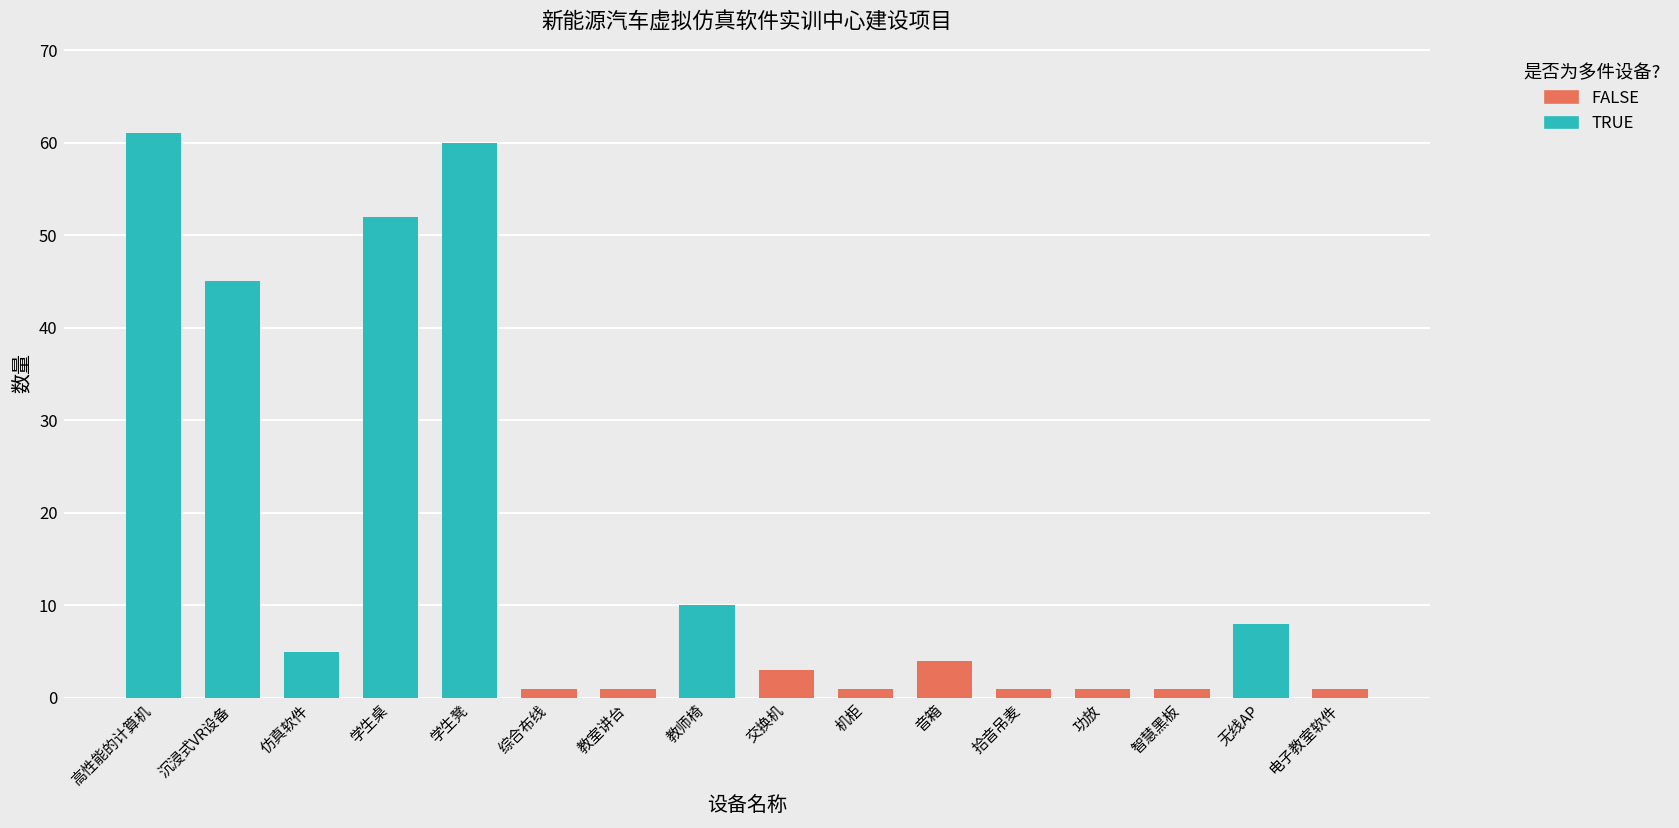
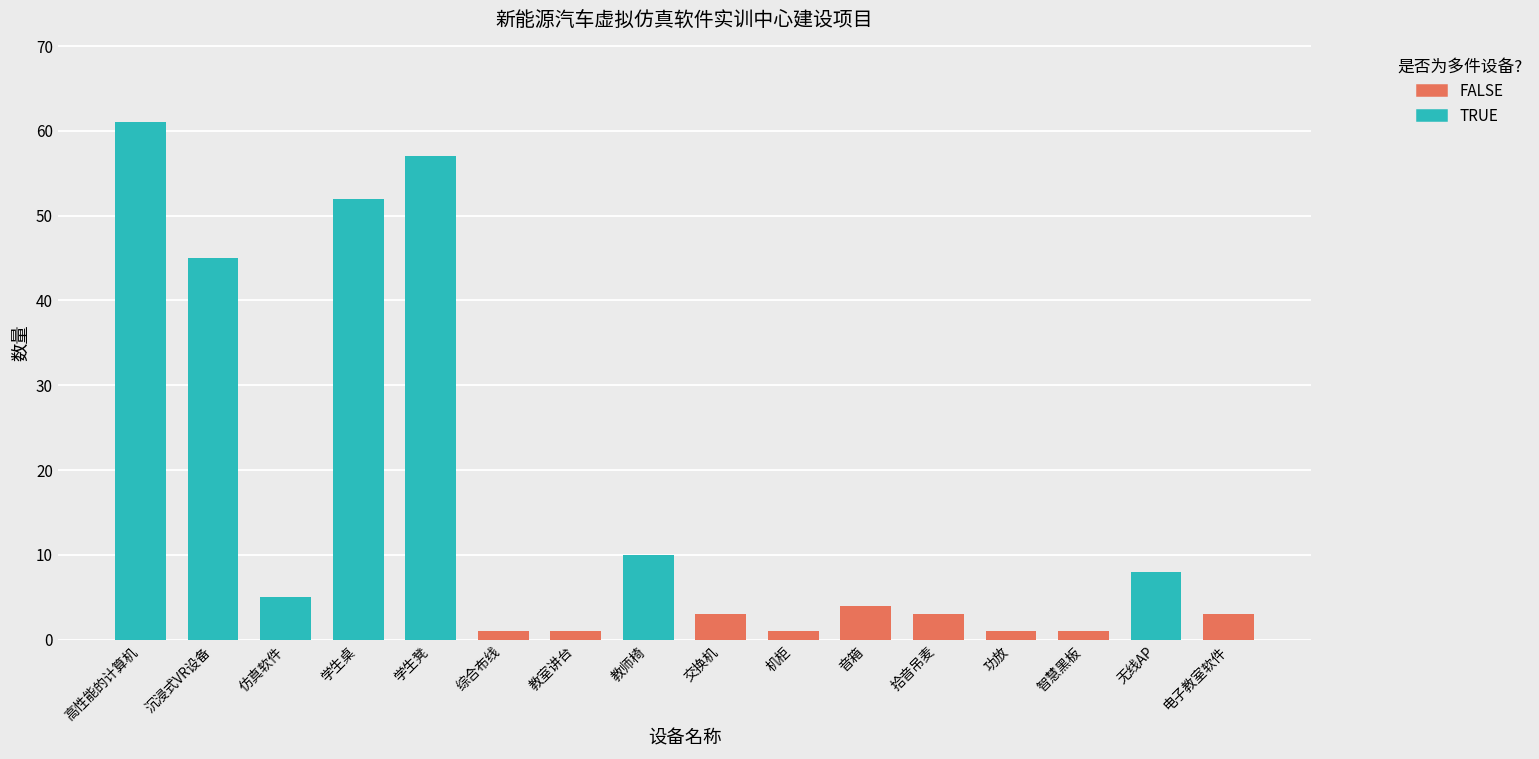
学生凳: 60 -> 57
拾音吊麦: 1 -> 3
电子教室软件: 1 -> 3
